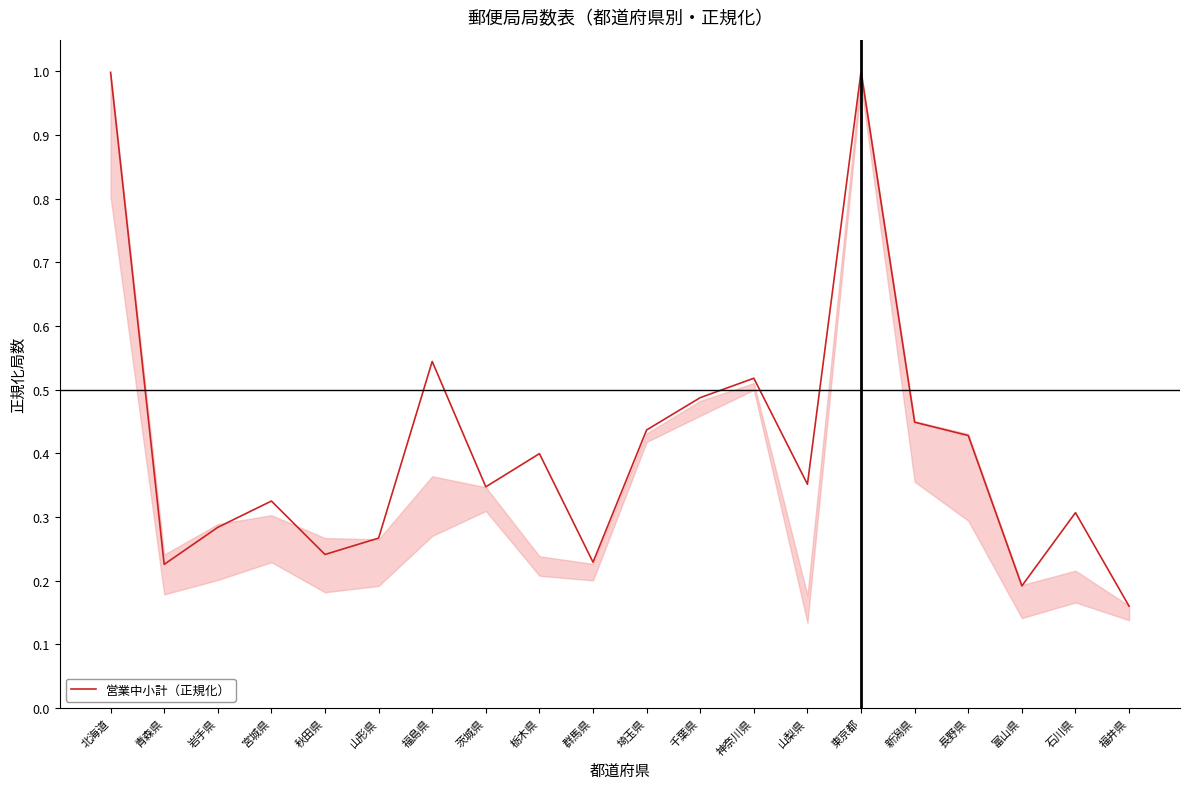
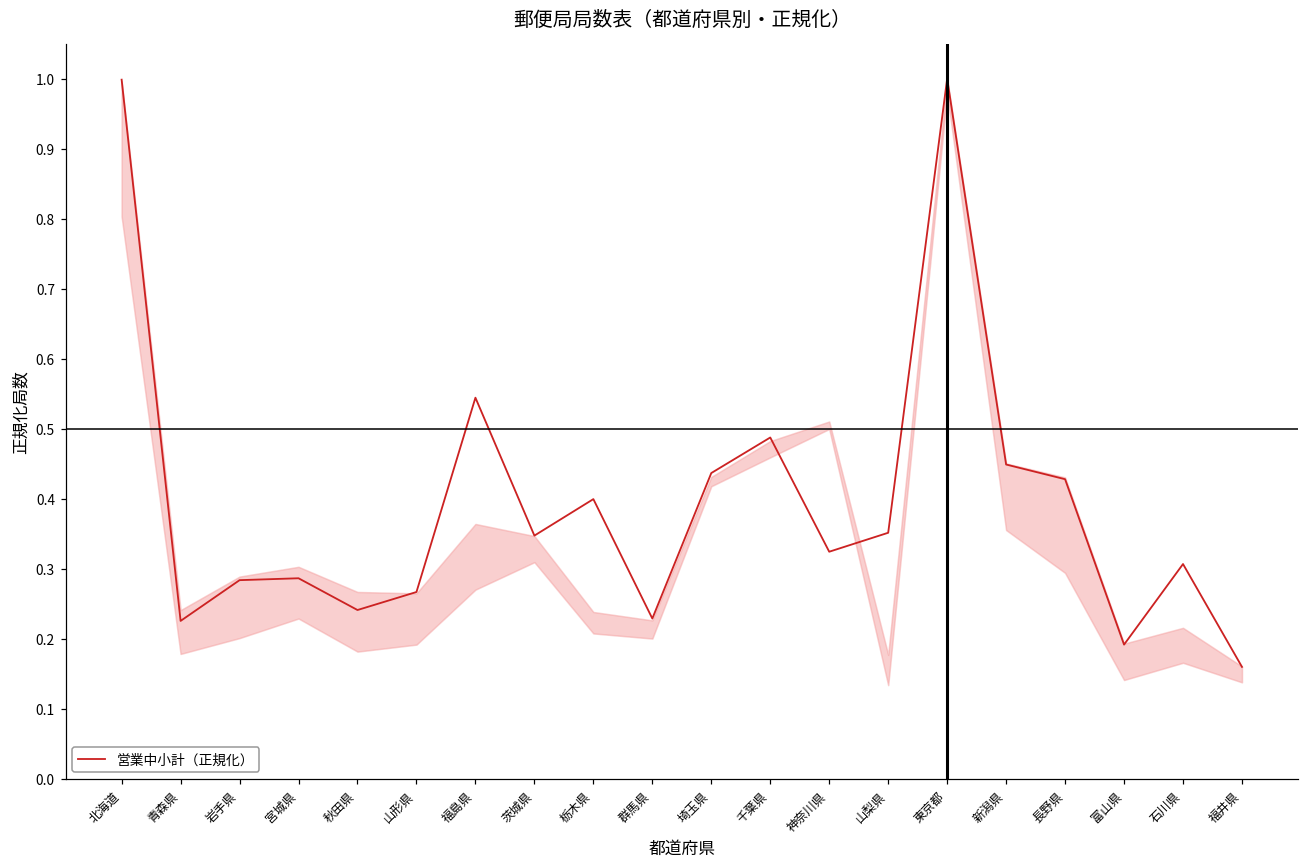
営業中小計（正規化）, 宮城県: 0.32 -> 0.29
営業中小計（正規化）, 神奈川県: 0.52 -> 0.32
